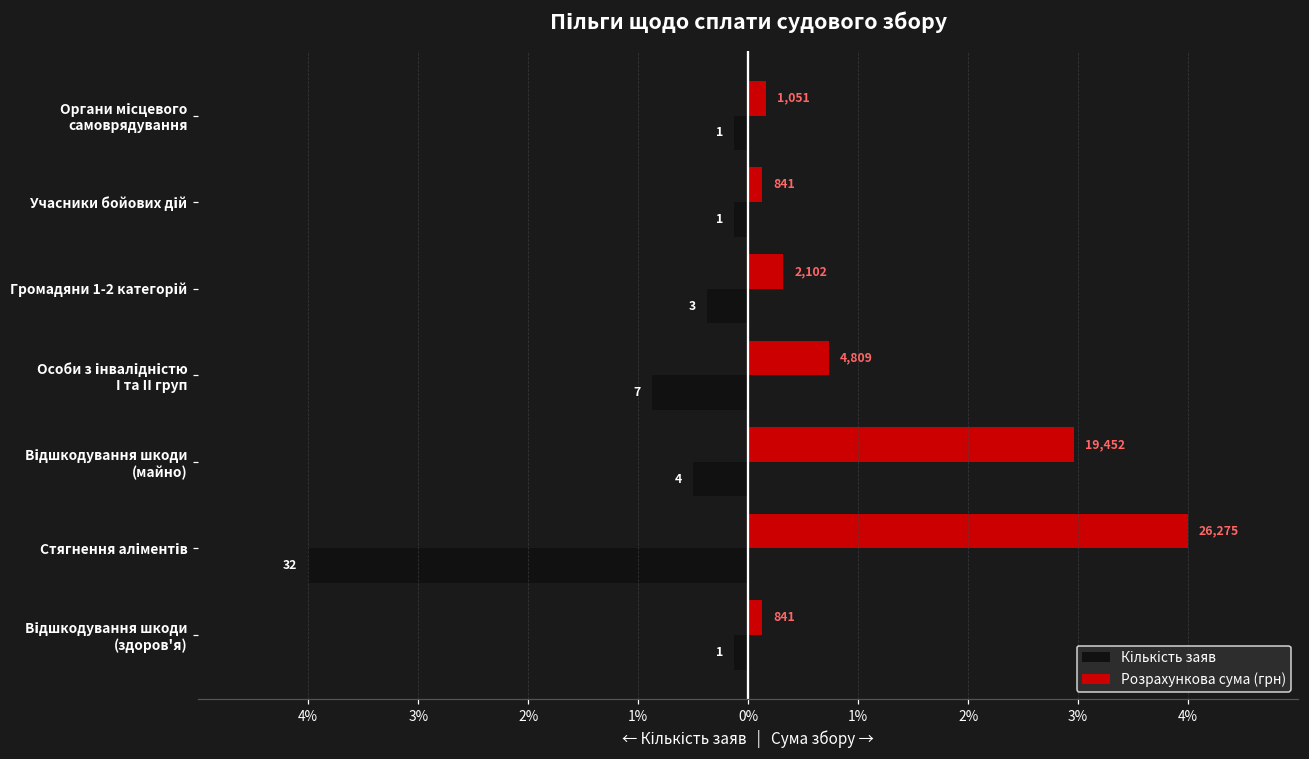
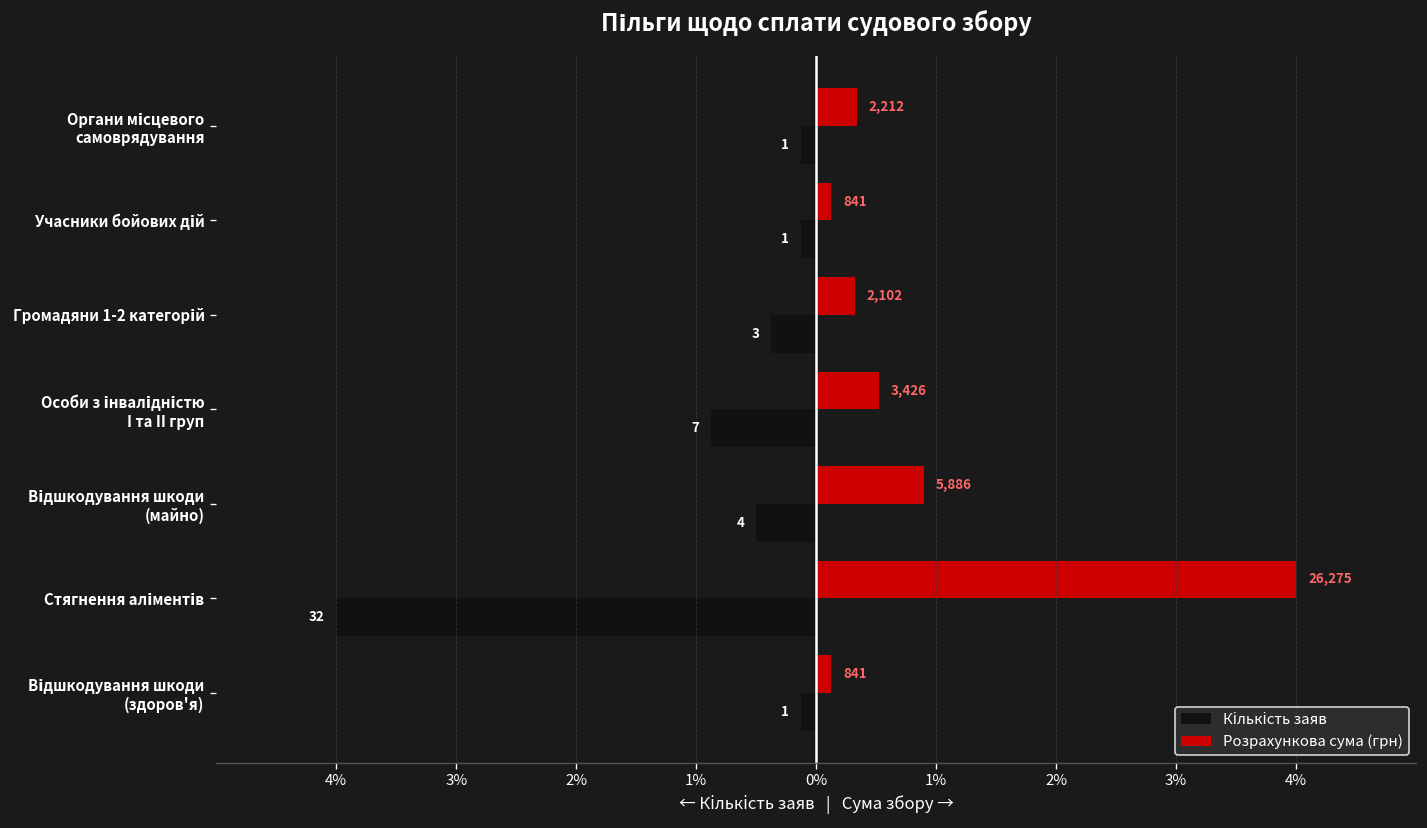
Розрахункова сума (грн), Органи місцевого самоврядування: 1,051 -> 2,212
Розрахункова сума (грн), Особи з інвалідністю I та II груп: 4,809 -> 3,426
Розрахункова сума (грн), Відшкодування шкоди (майно): 19,452 -> 5,886
